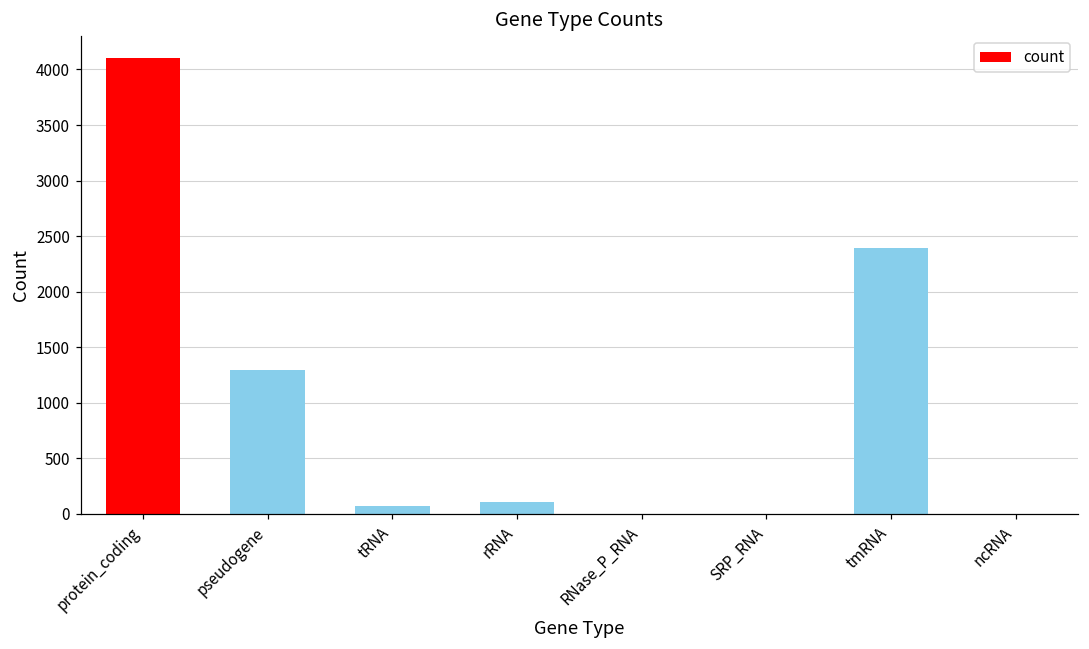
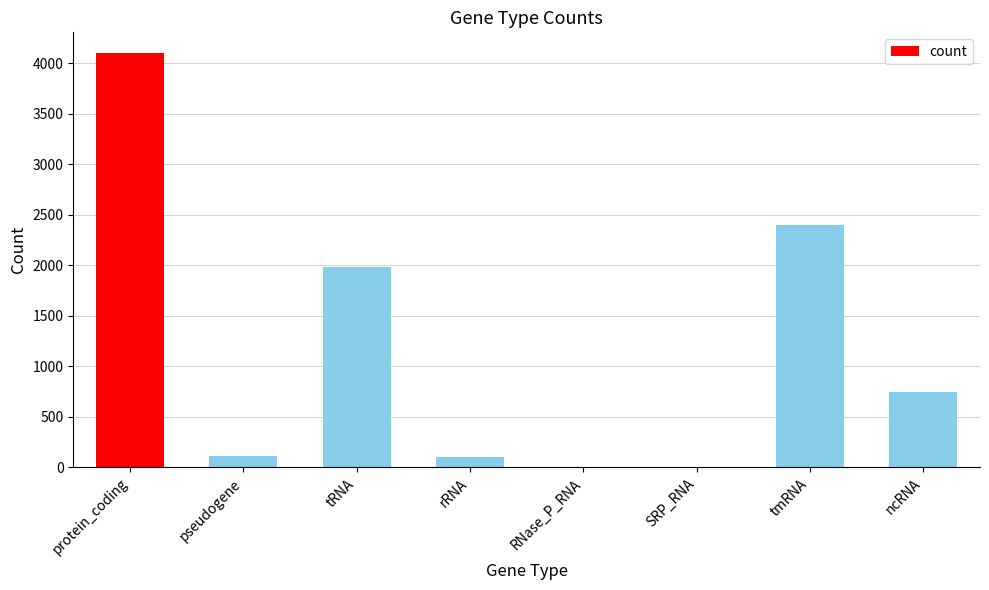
pseudogene: 1290 -> 110
tRNA: 70 -> 1980
ncRNA: 0 -> 750
